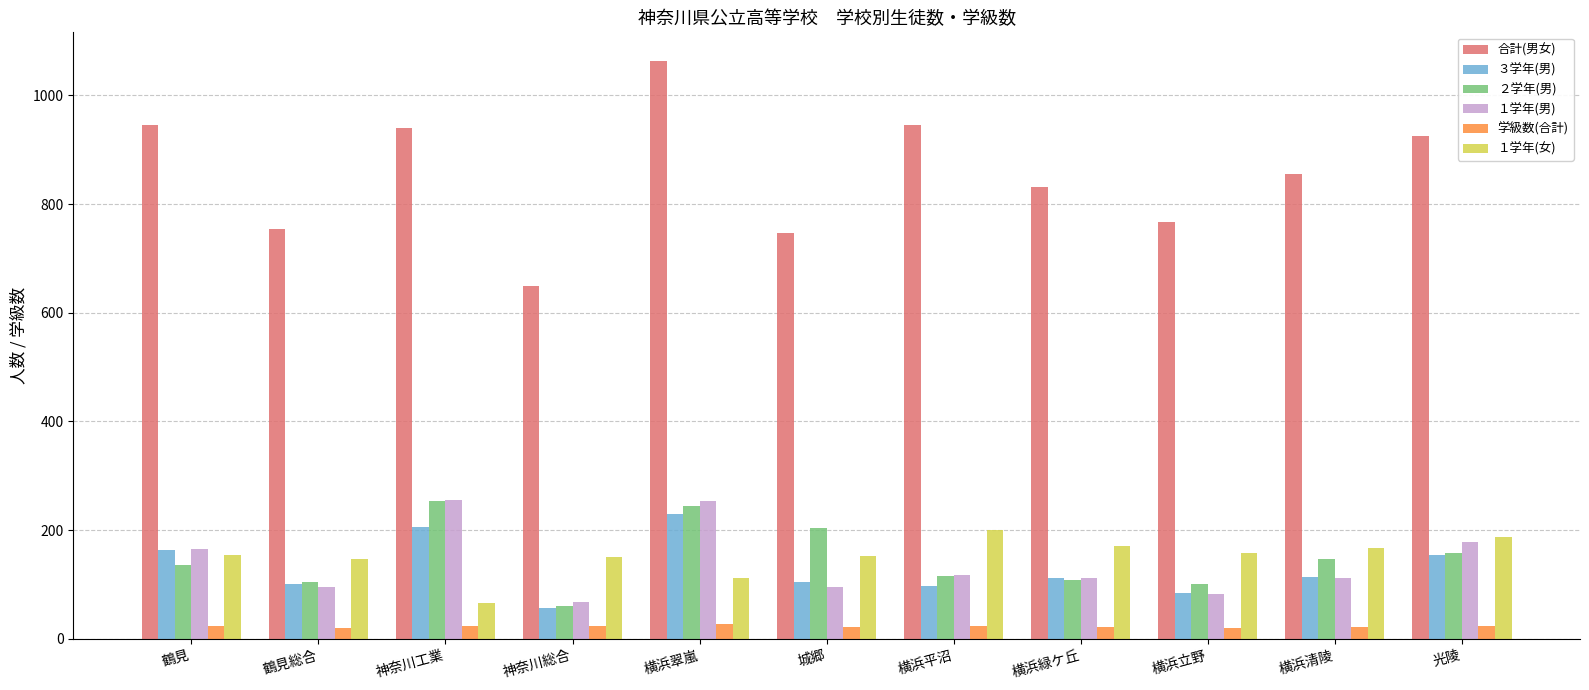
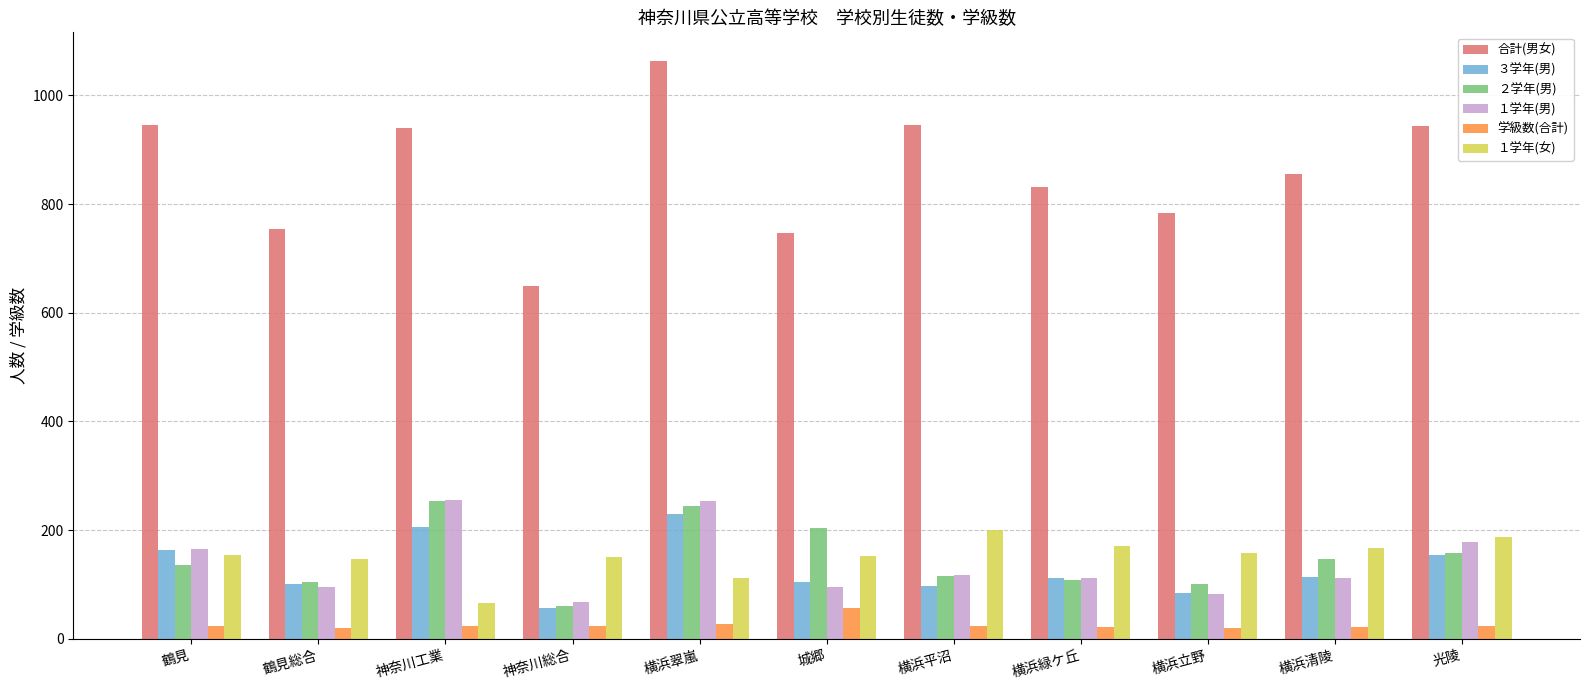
学級数(合計), 城郷: 20 -> 60
合計(男女), 横浜立野: 770 -> 780
合計(男女), 光陵: 930 -> 940
